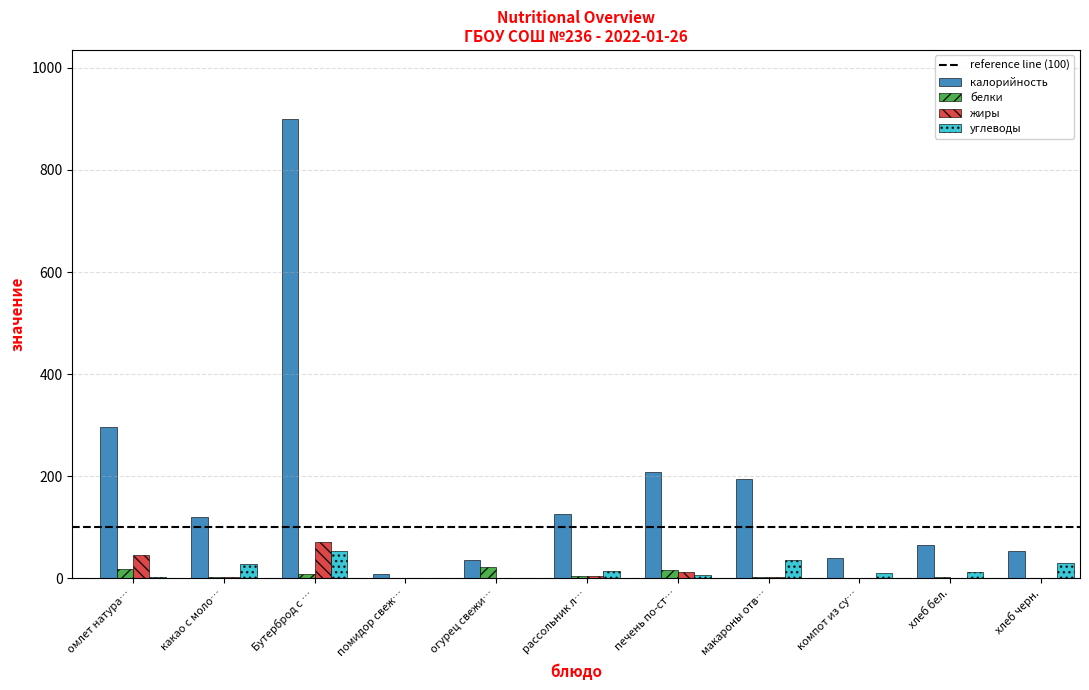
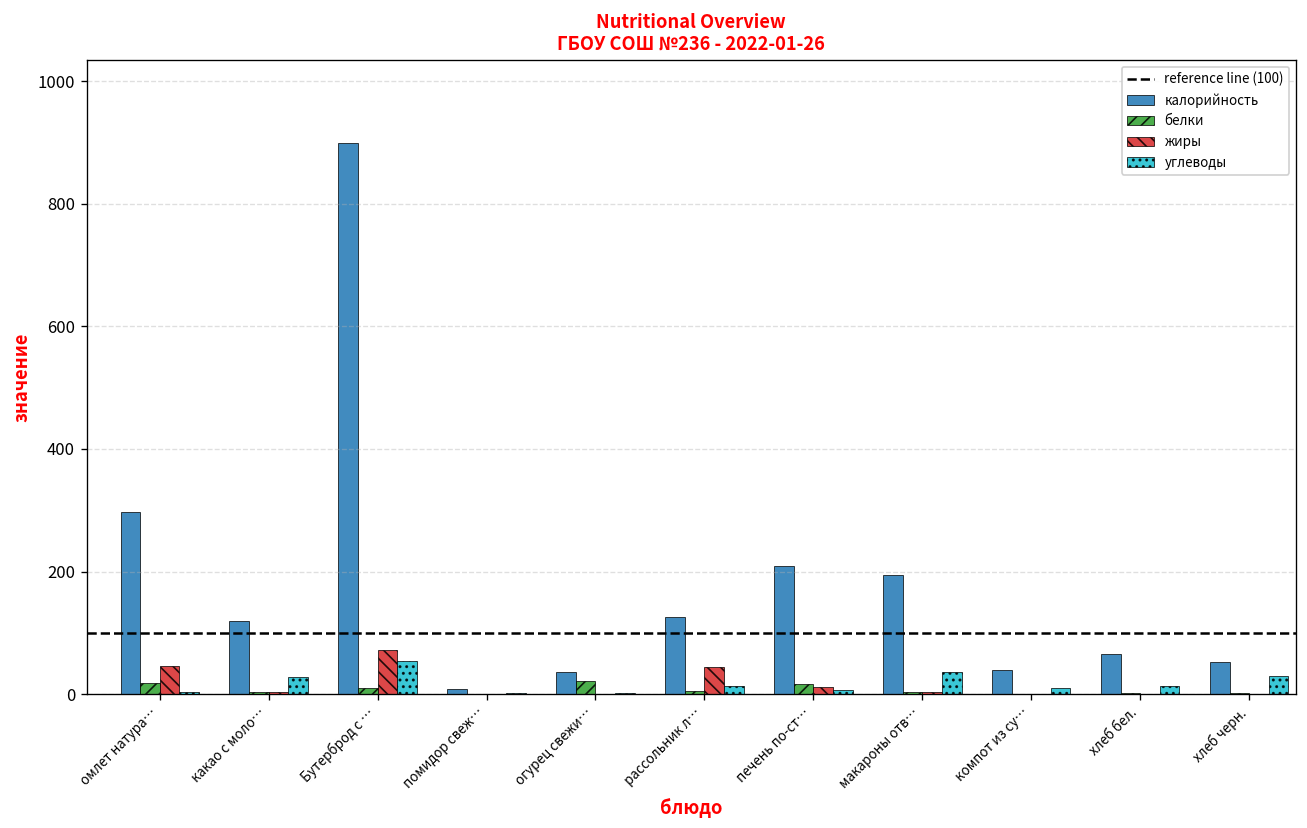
жиры, рассольник л…: 10 -> 40
